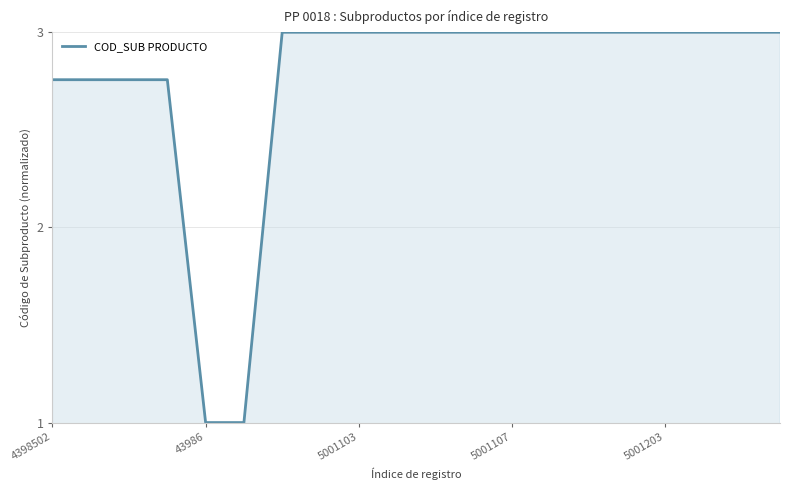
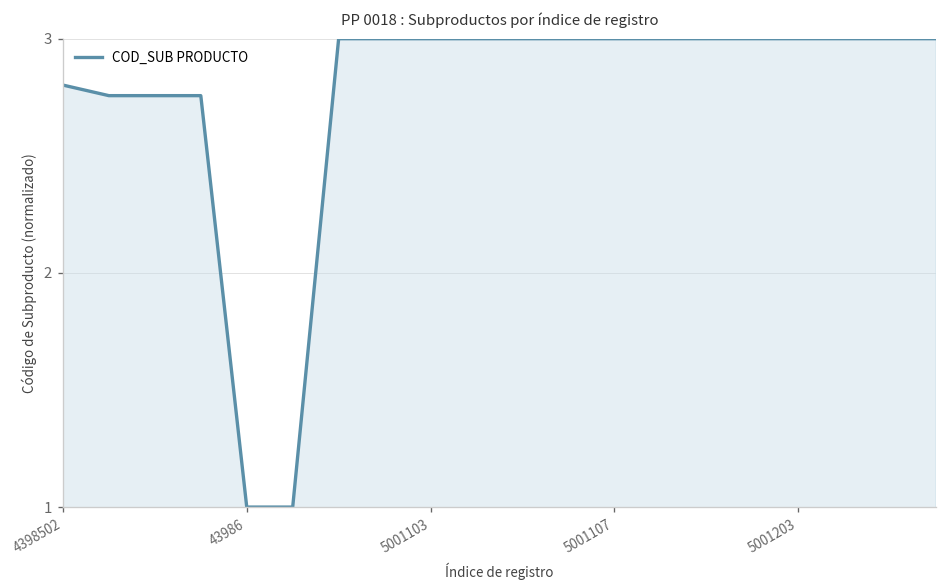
4398502: 2.76 -> 2.80
